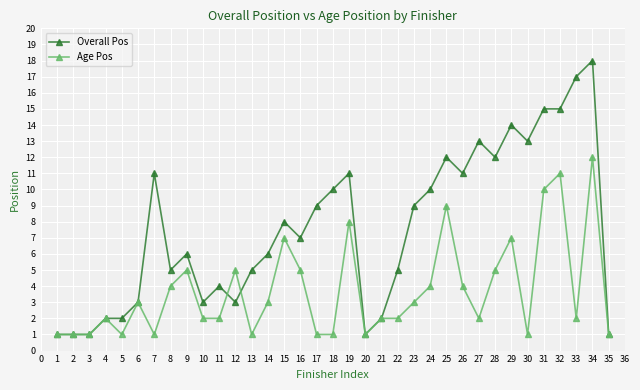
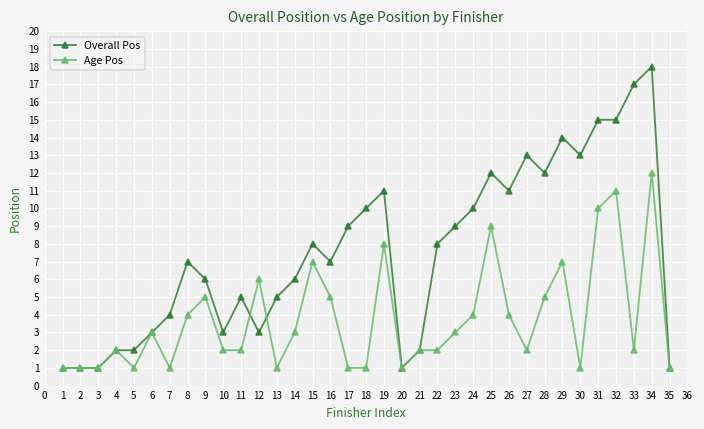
Overall Pos, 7: 11 -> 4
Overall Pos, 8: 5 -> 7
Overall Pos, 11: 4 -> 5
Age Pos, 12: 5 -> 6
Overall Pos, 22: 5 -> 8
